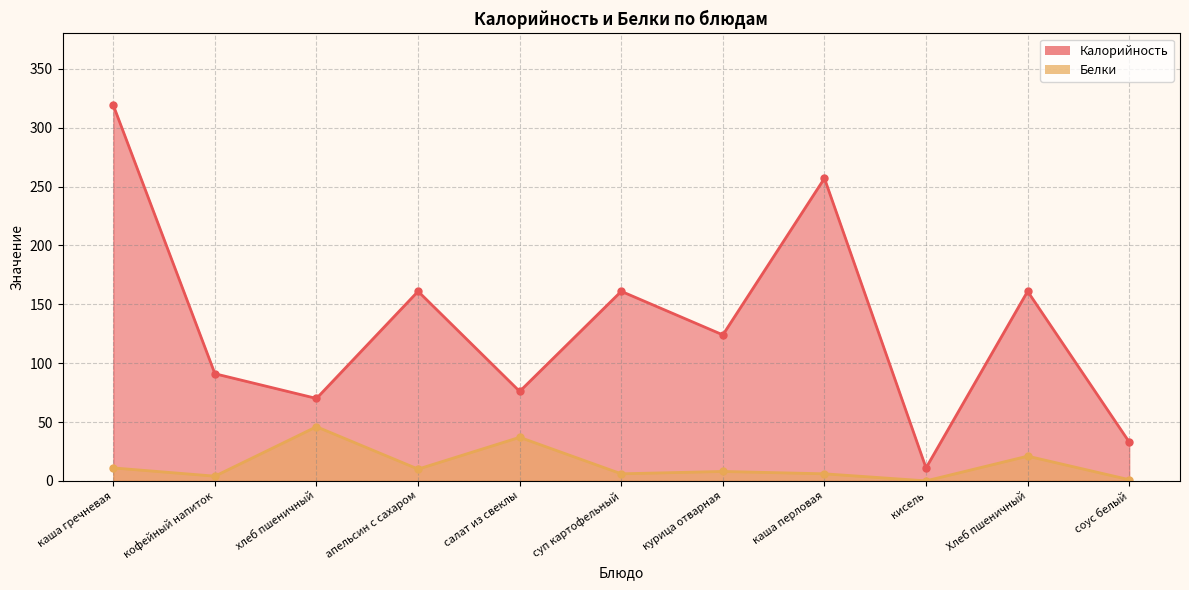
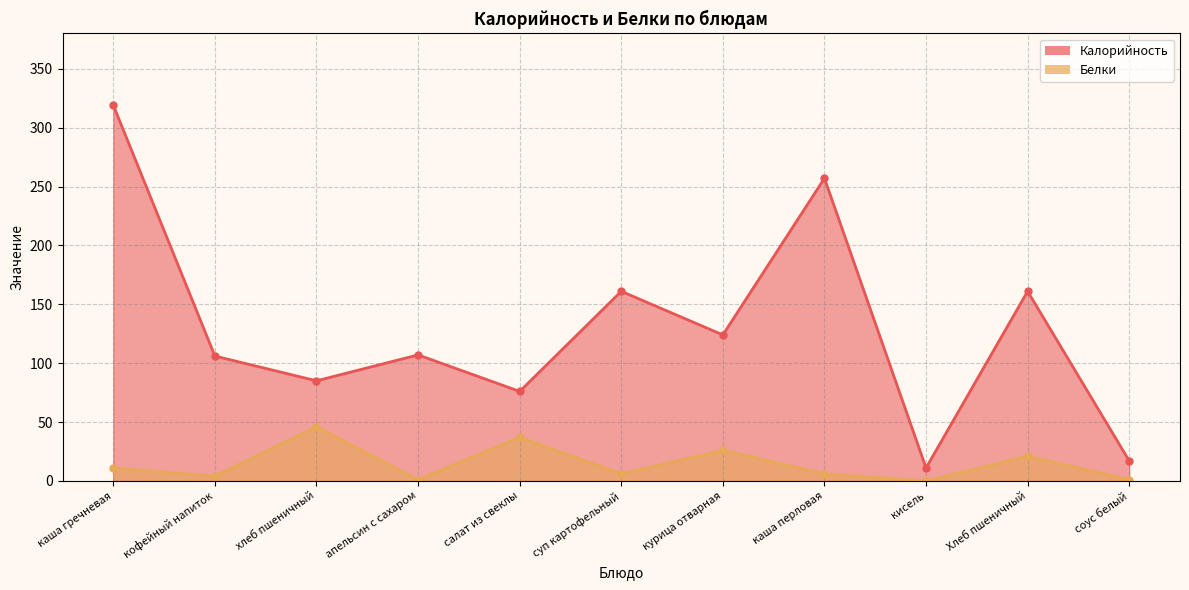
Калорийность, кофейный напиток: 91 -> 106
Калорийность, хлеб пшеничный: 70 -> 85
Калорийность, апельсин с сахаром: 161 -> 107
Белки, апельсин с сахаром: 10 -> 1
Белки, курица отварная: 8 -> 26
Калорийность, соус белый: 33 -> 17
